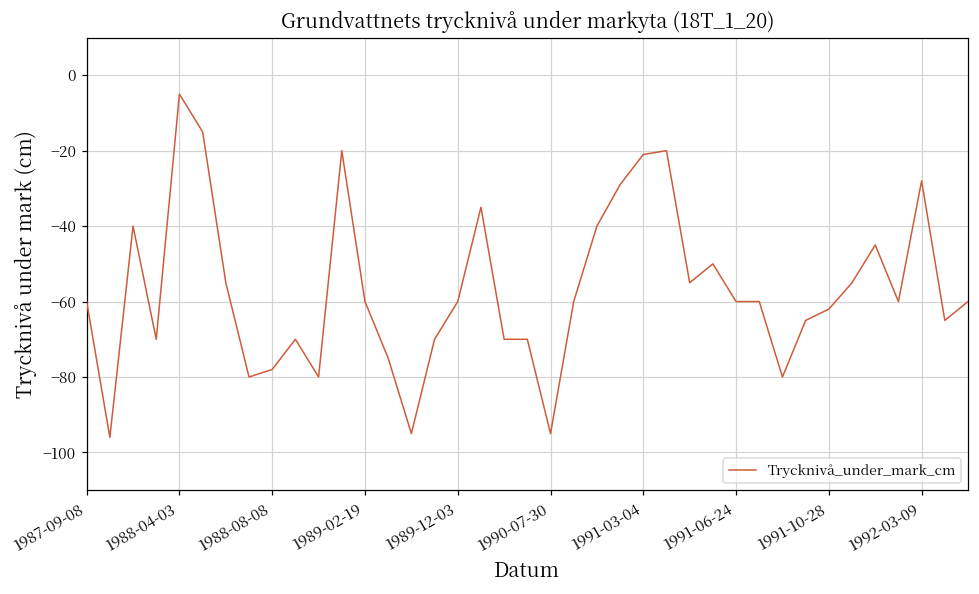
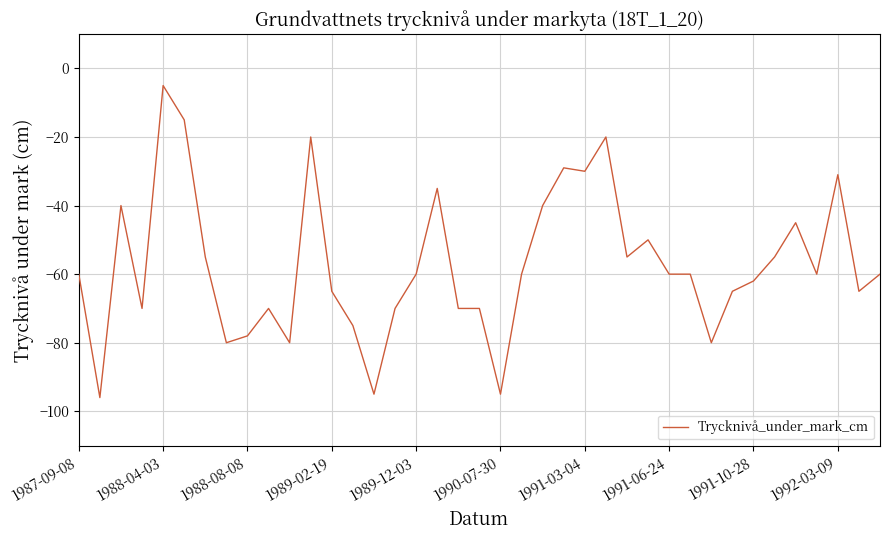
1989-02-19: -60 -> -65
1991-03-04: -21 -> -30
1992-03-09: -28 -> -31
